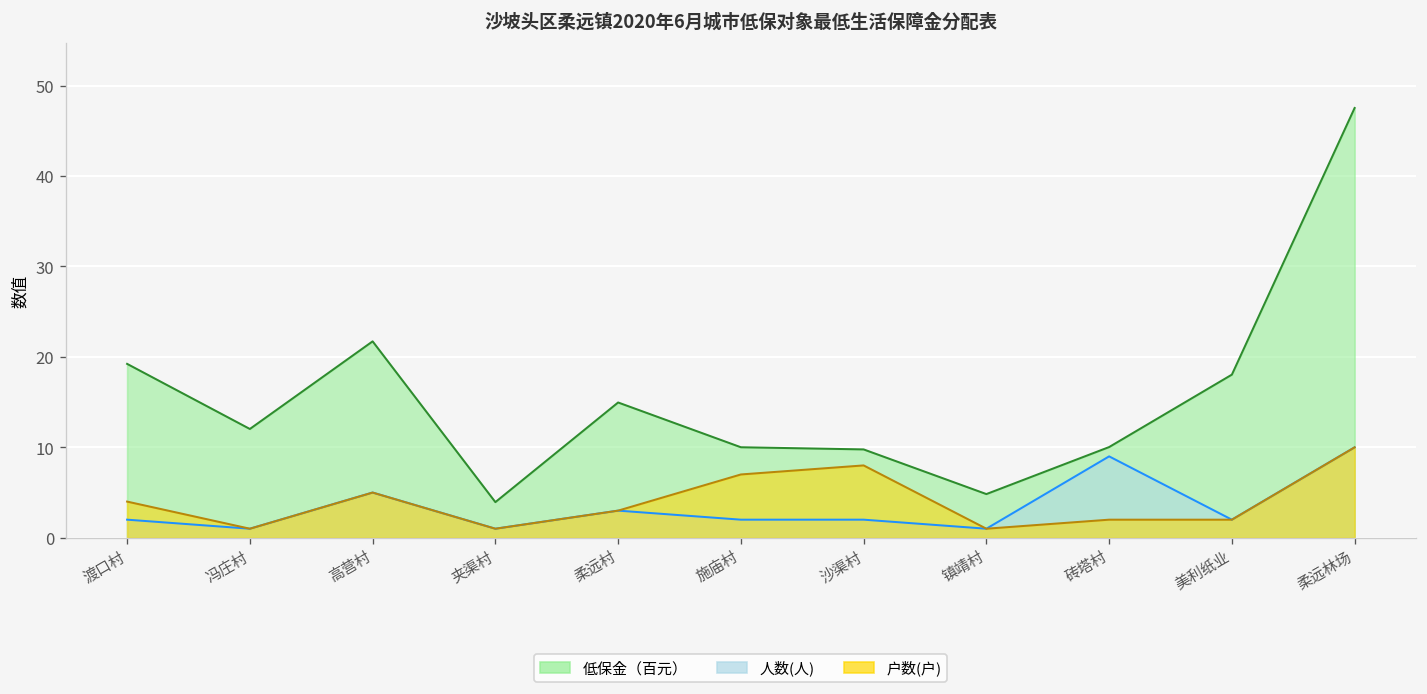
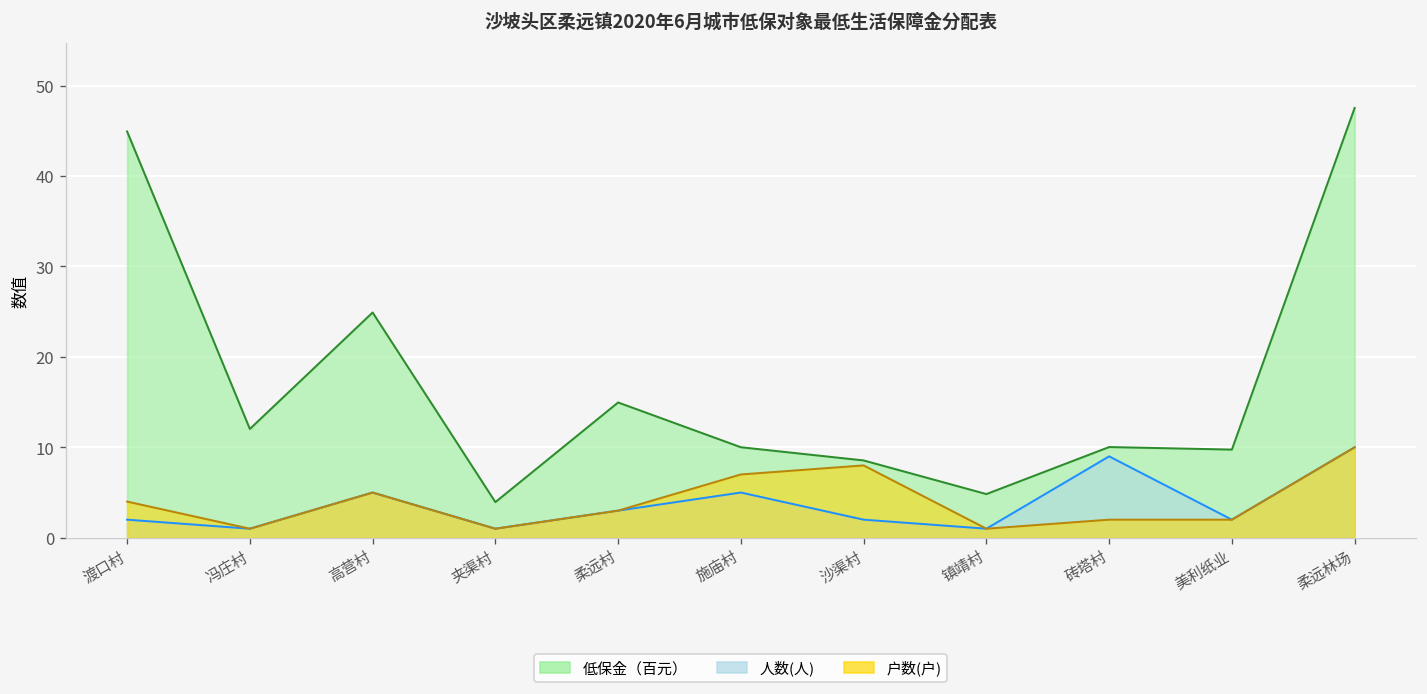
低保金（百元）, 渡口村: 19 -> 45
低保金（百元）, 高营村: 22 -> 25
人数(人), 施庙村: 2 -> 5
低保金（百元）, 沙渠村: 10 -> 9
低保金（百元）, 美利纸业: 18 -> 10
